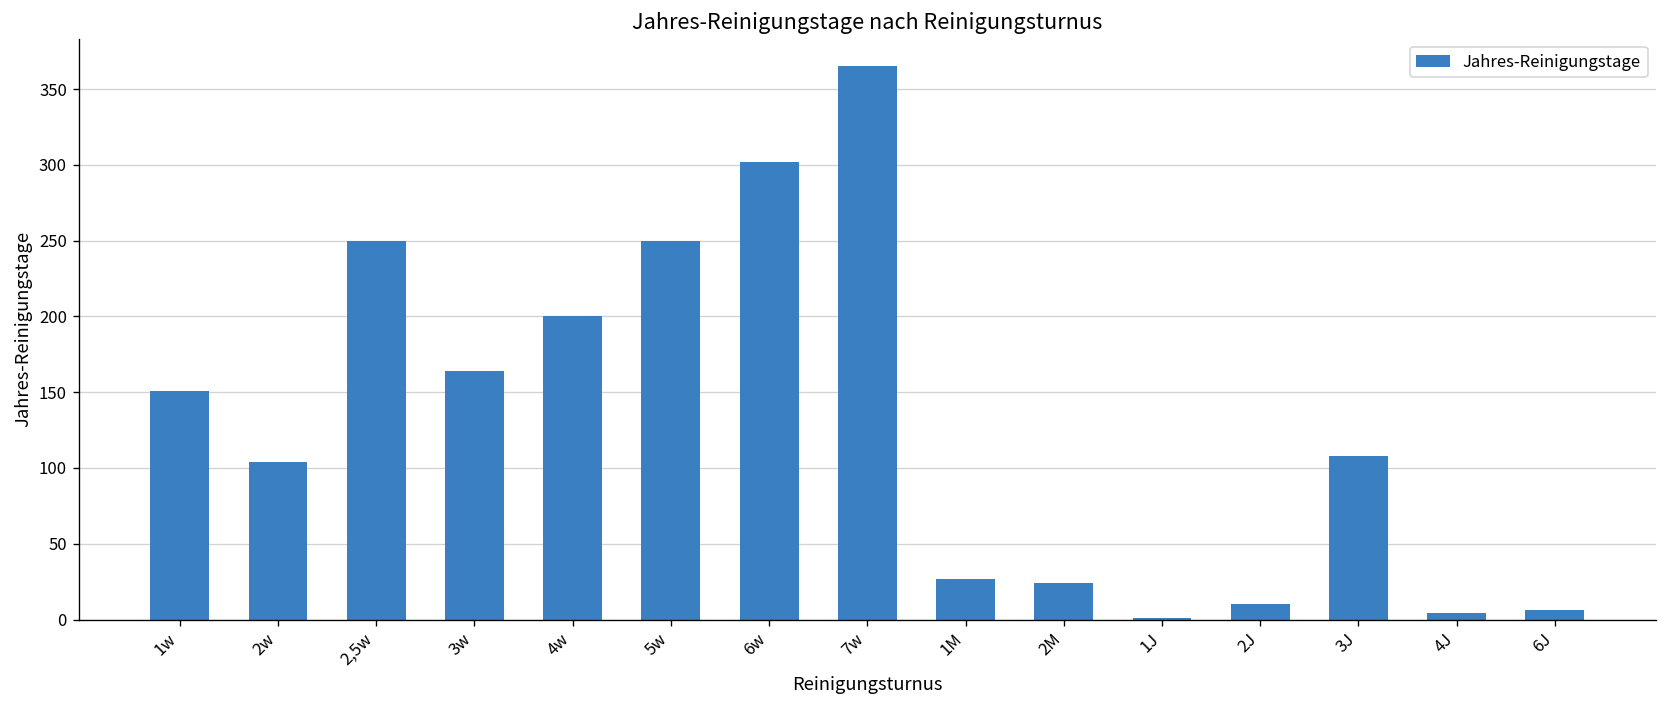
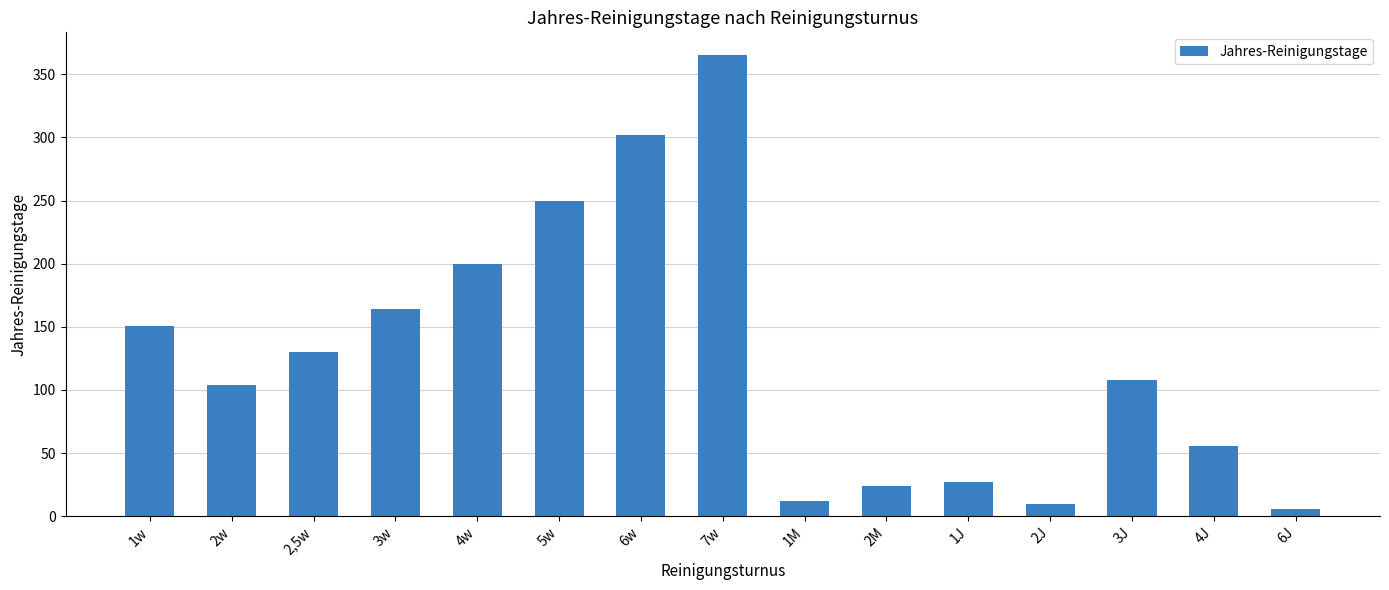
2,5w: 250 -> 130
1M: 27 -> 12
1J: 1 -> 27
4J: 4 -> 56
